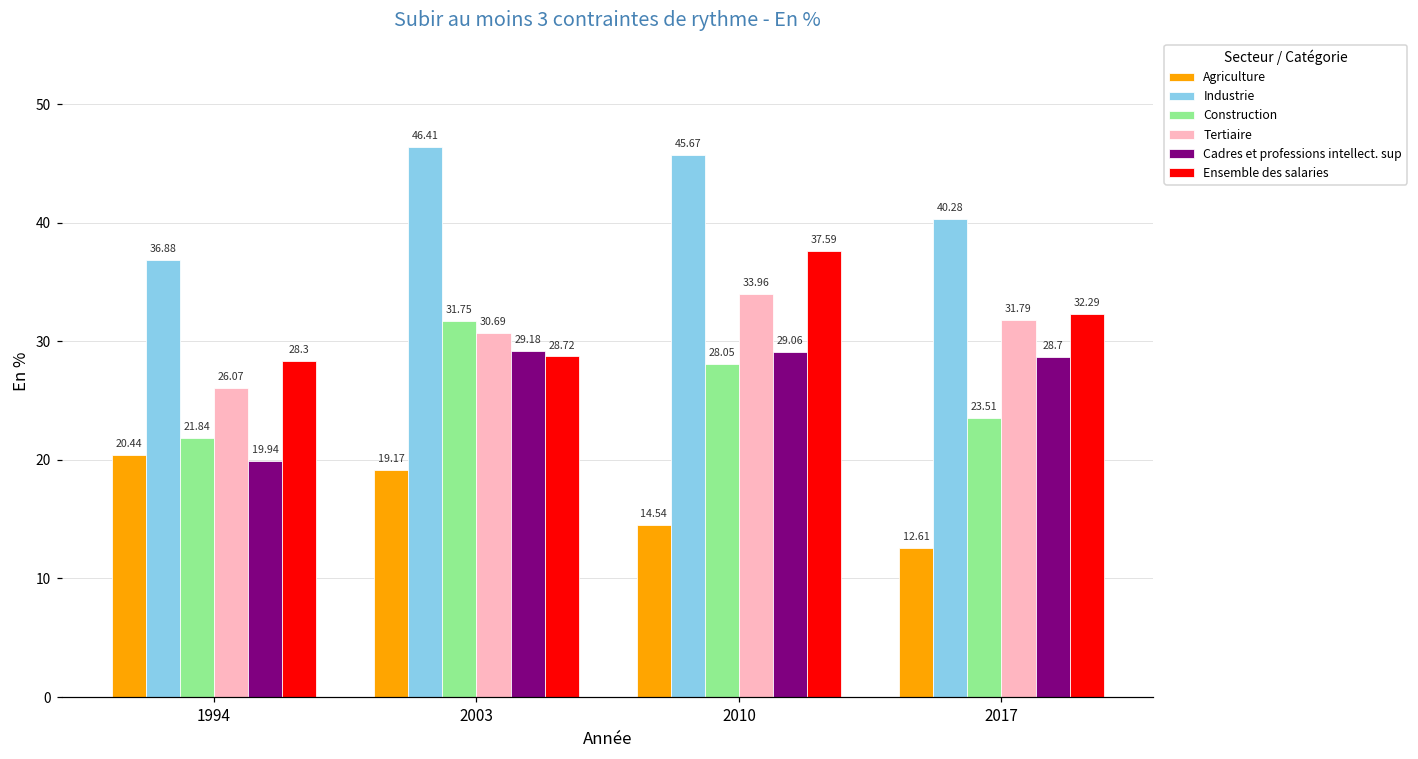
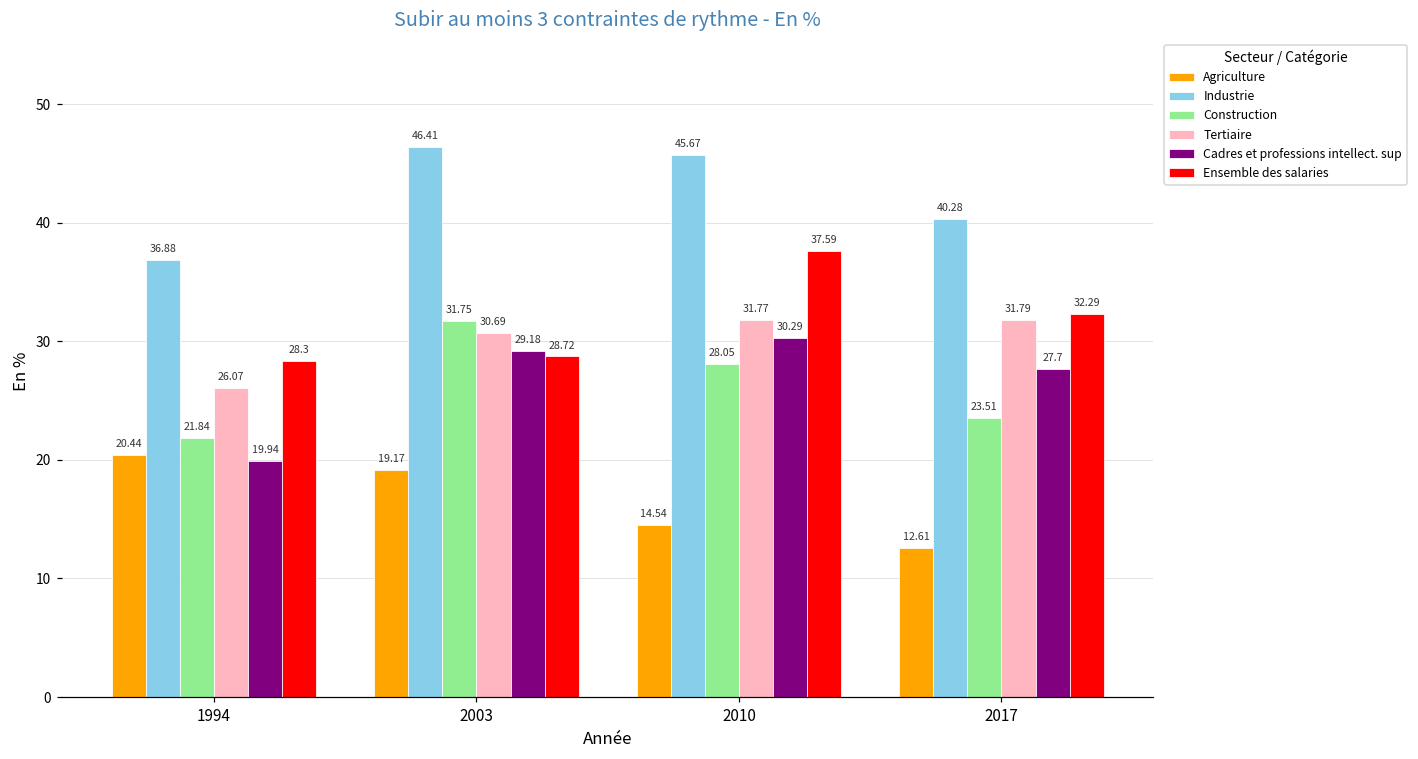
Tertiaire, 2010: 33.96 -> 31.77
Cadres et professions intellect. sup, 2010: 29.06 -> 30.29
Cadres et professions intellect. sup, 2017: 28.7 -> 27.7
